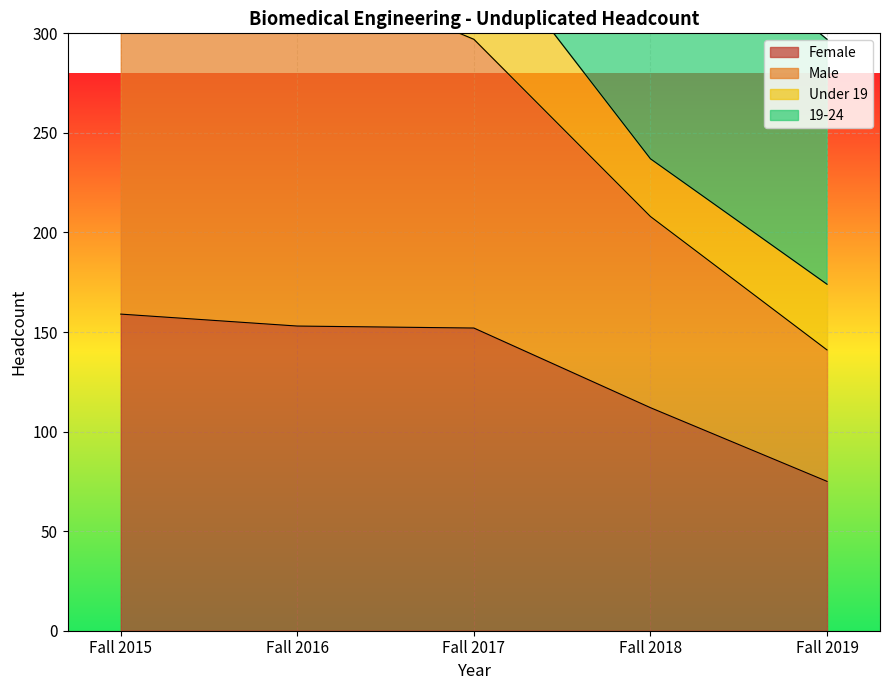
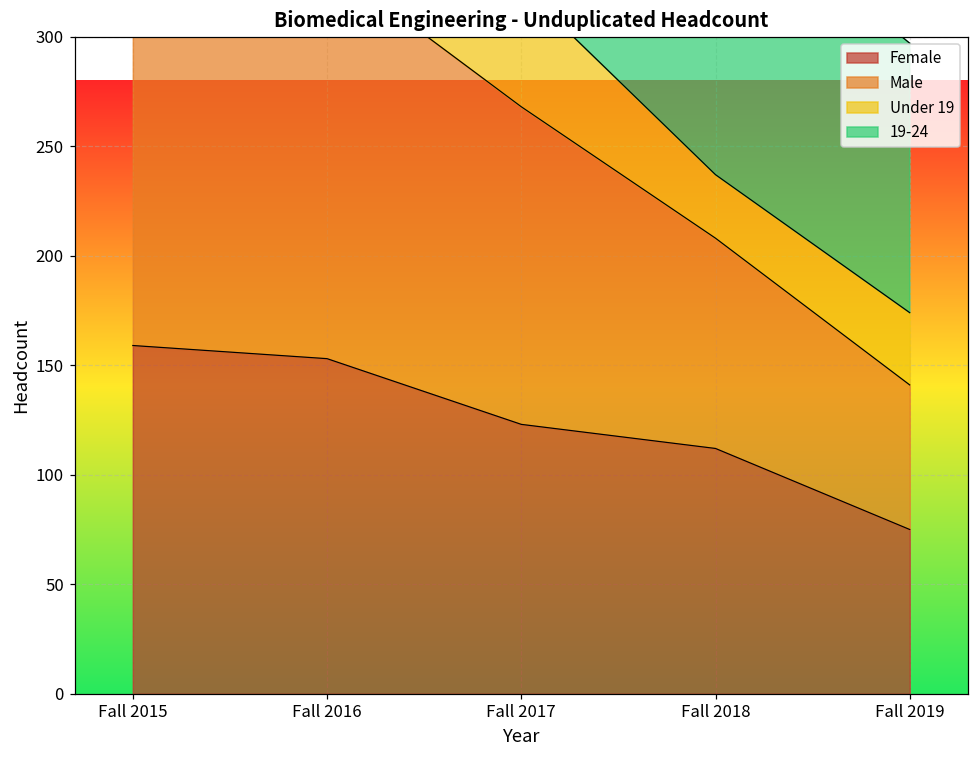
Female, Fall 2017: 152 -> 123
